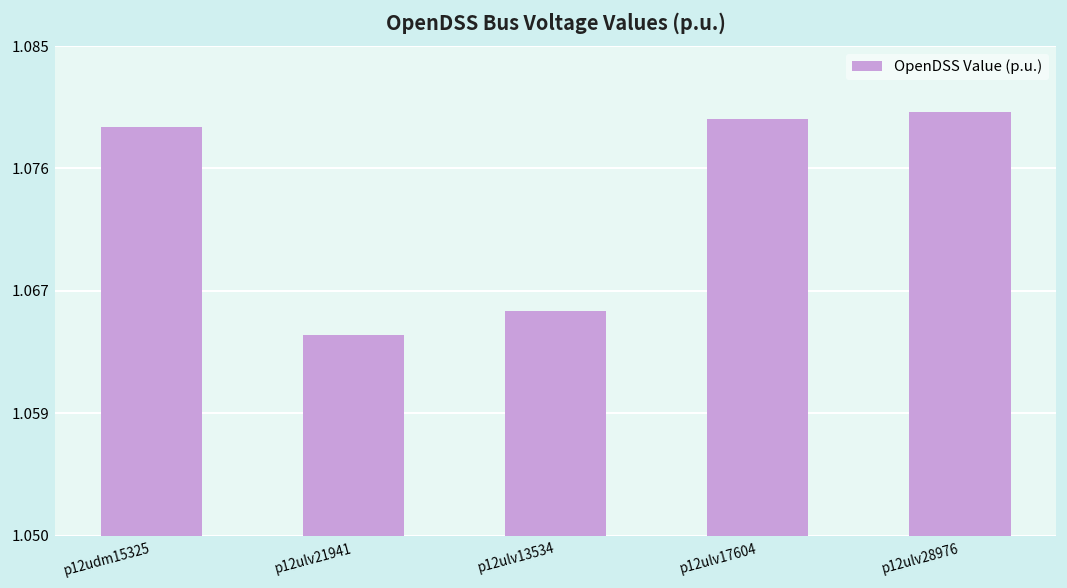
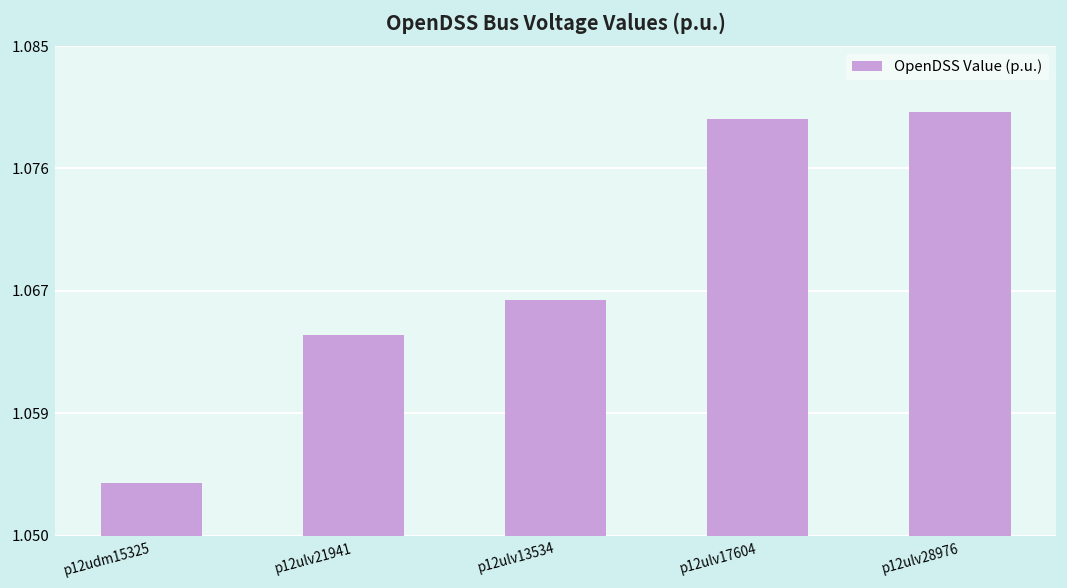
p12udm15325: 1.0792 -> 1.0538
p12ulv13534: 1.0661 -> 1.0669
